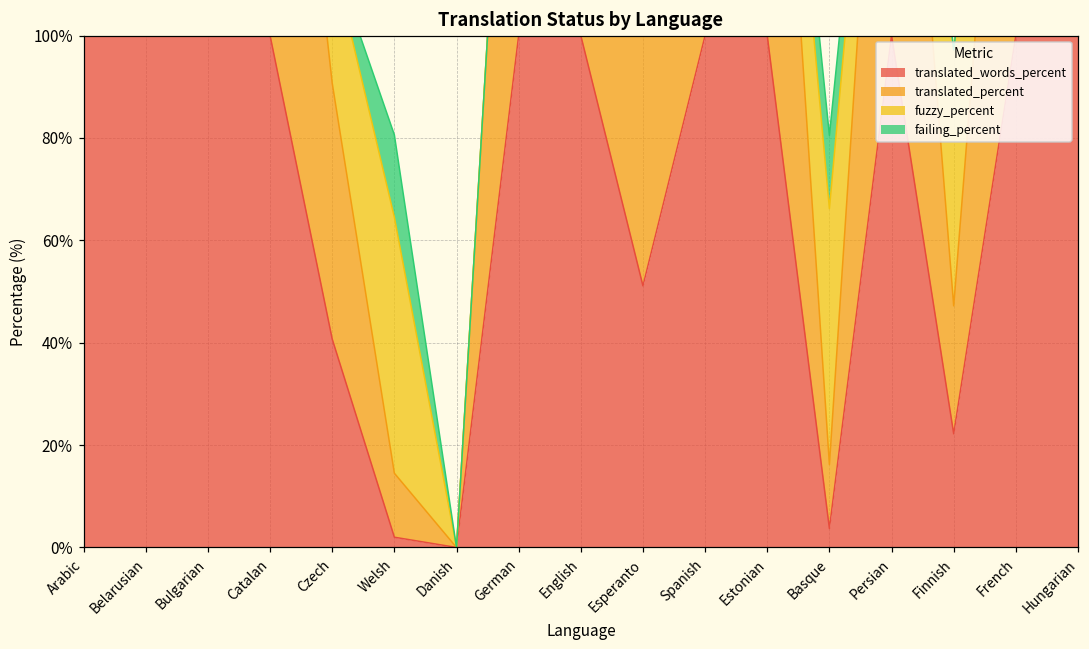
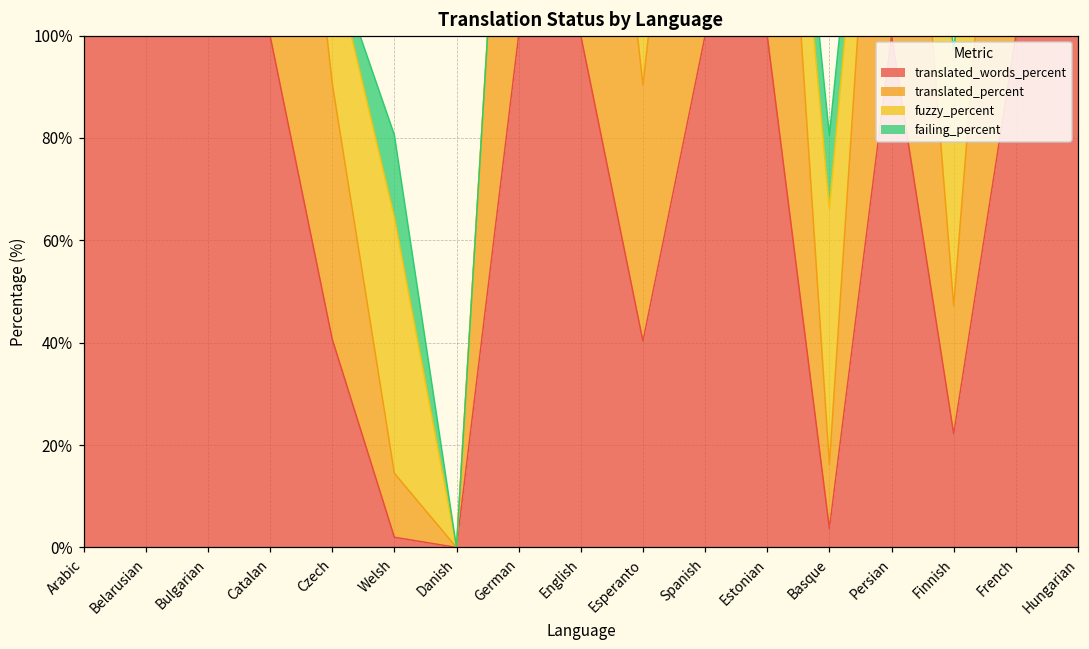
translated_words_percent, Esperanto: 51% -> 40%
